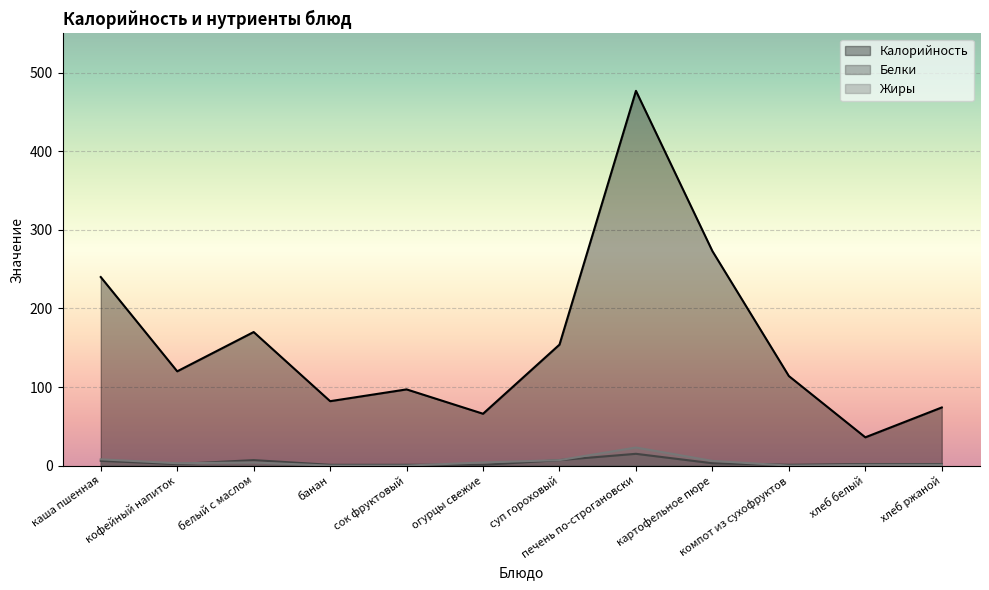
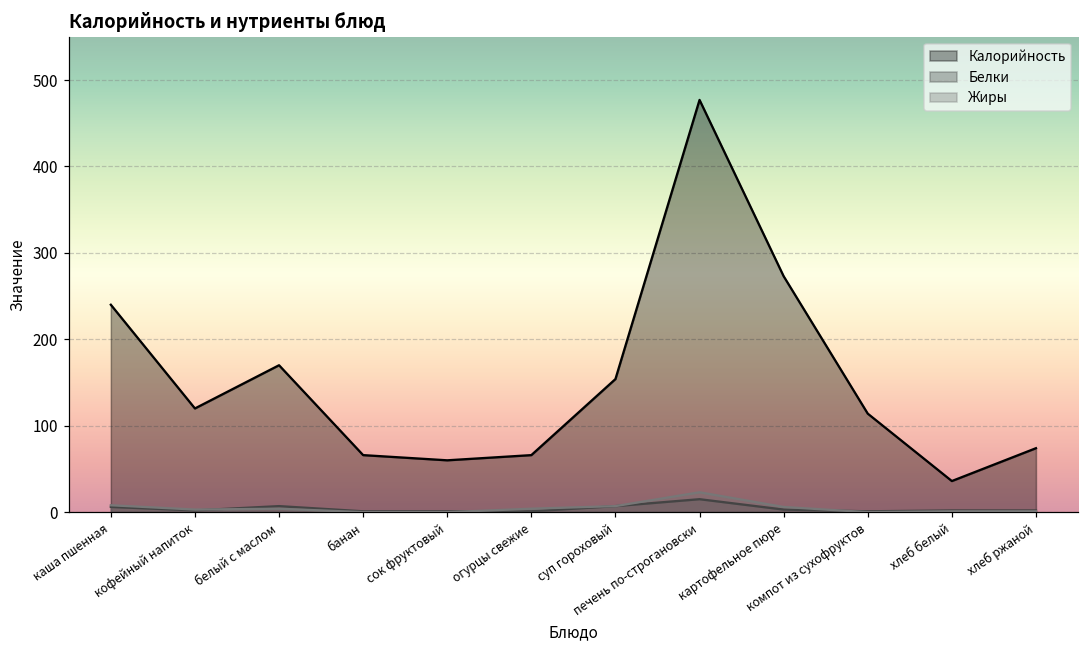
Калорийность, банан: 80 -> 70
Калорийность, сок фруктовый: 100 -> 60
